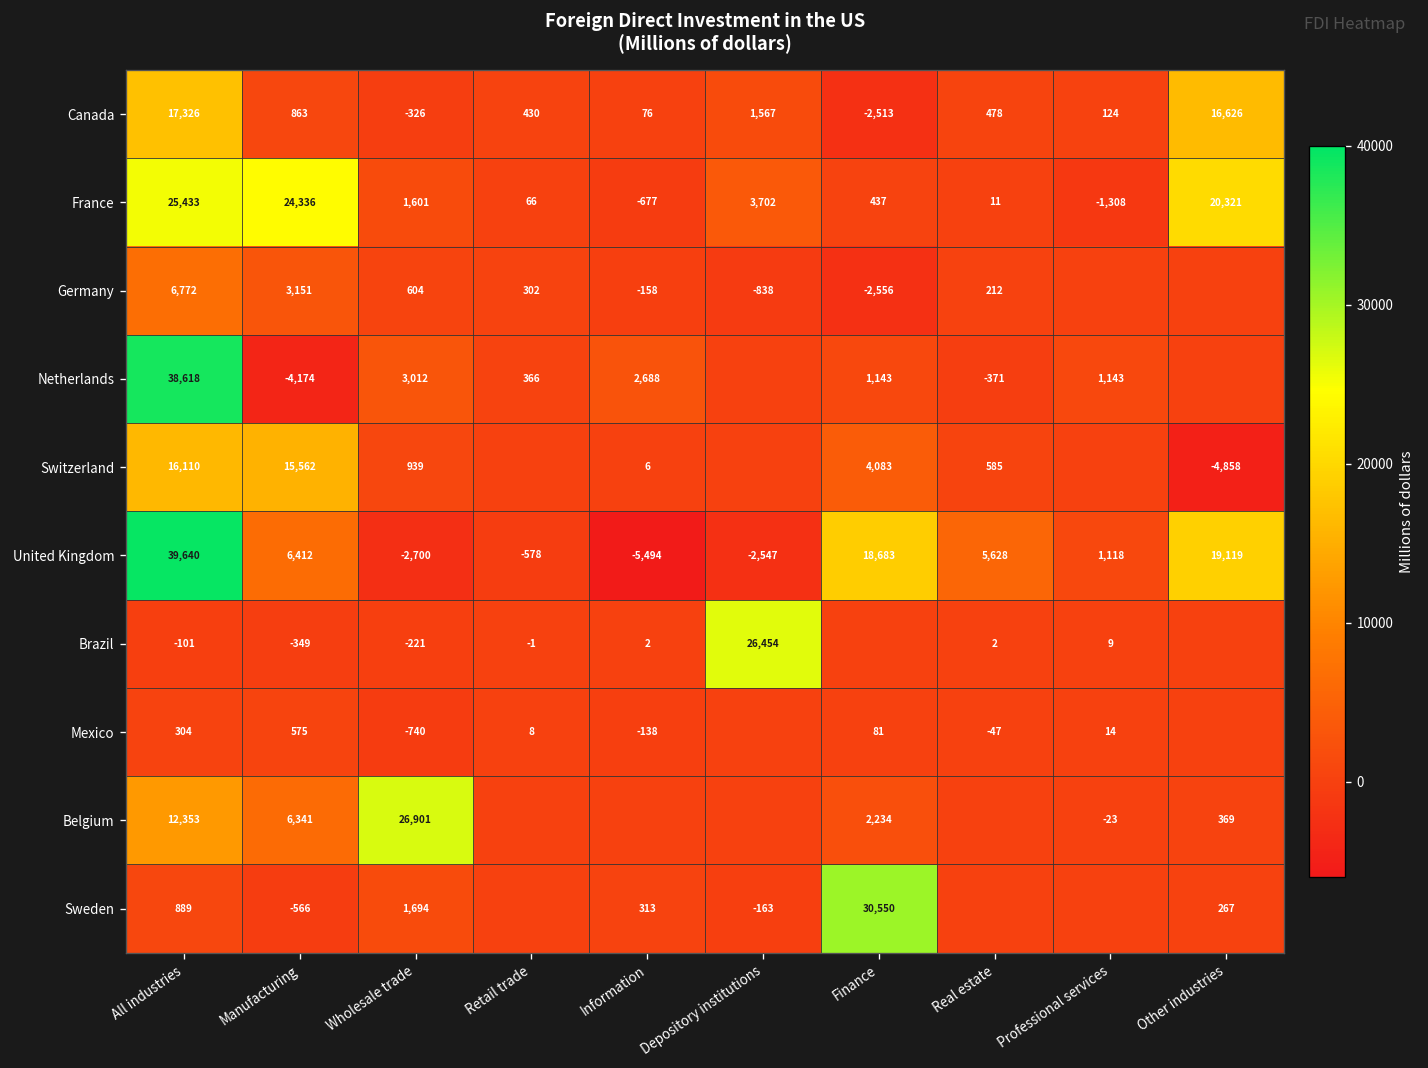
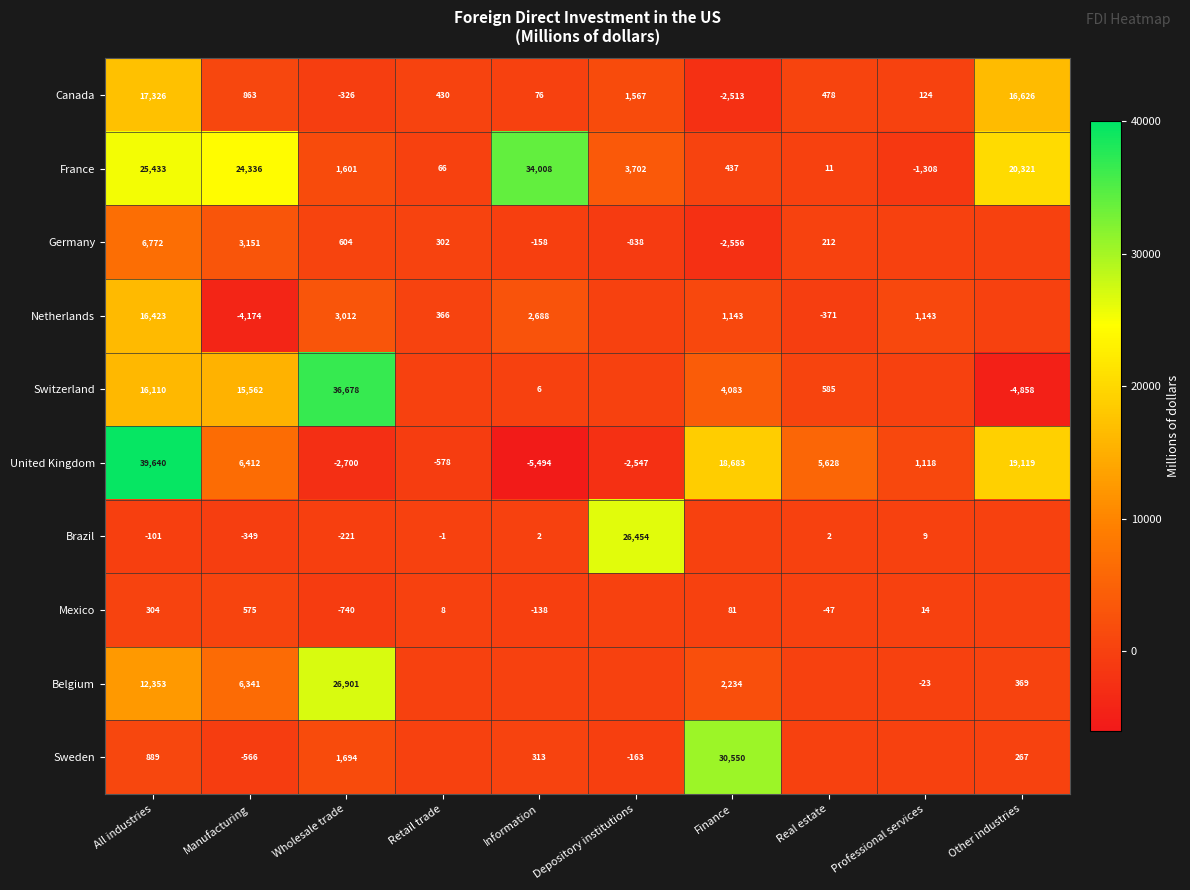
France, Information: -677 -> 34,008
Netherlands, All industries: 38,618 -> 16,423
Switzerland, Wholesale trade: 939 -> 36,678
